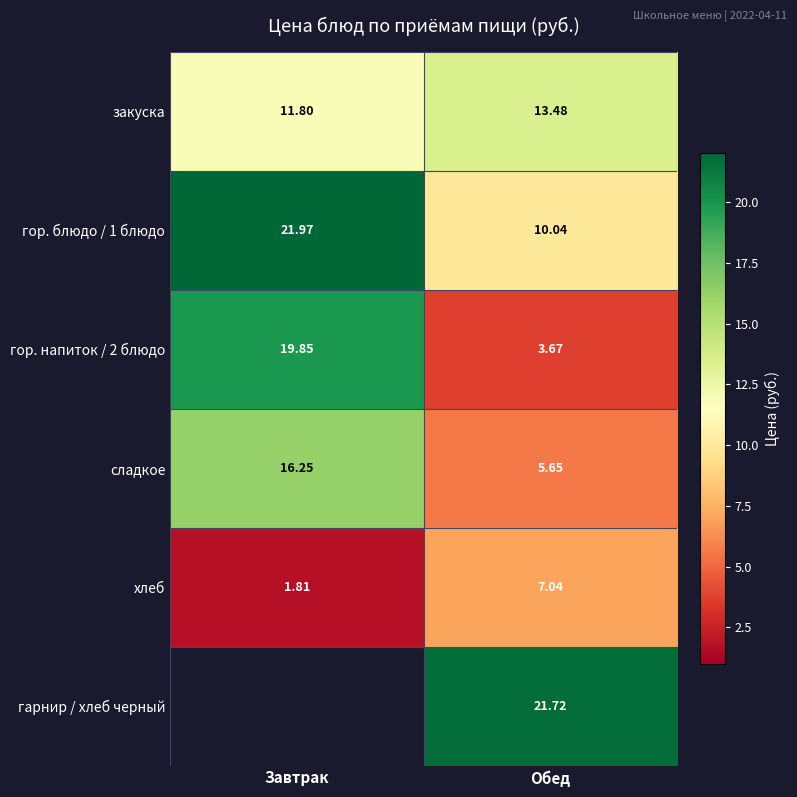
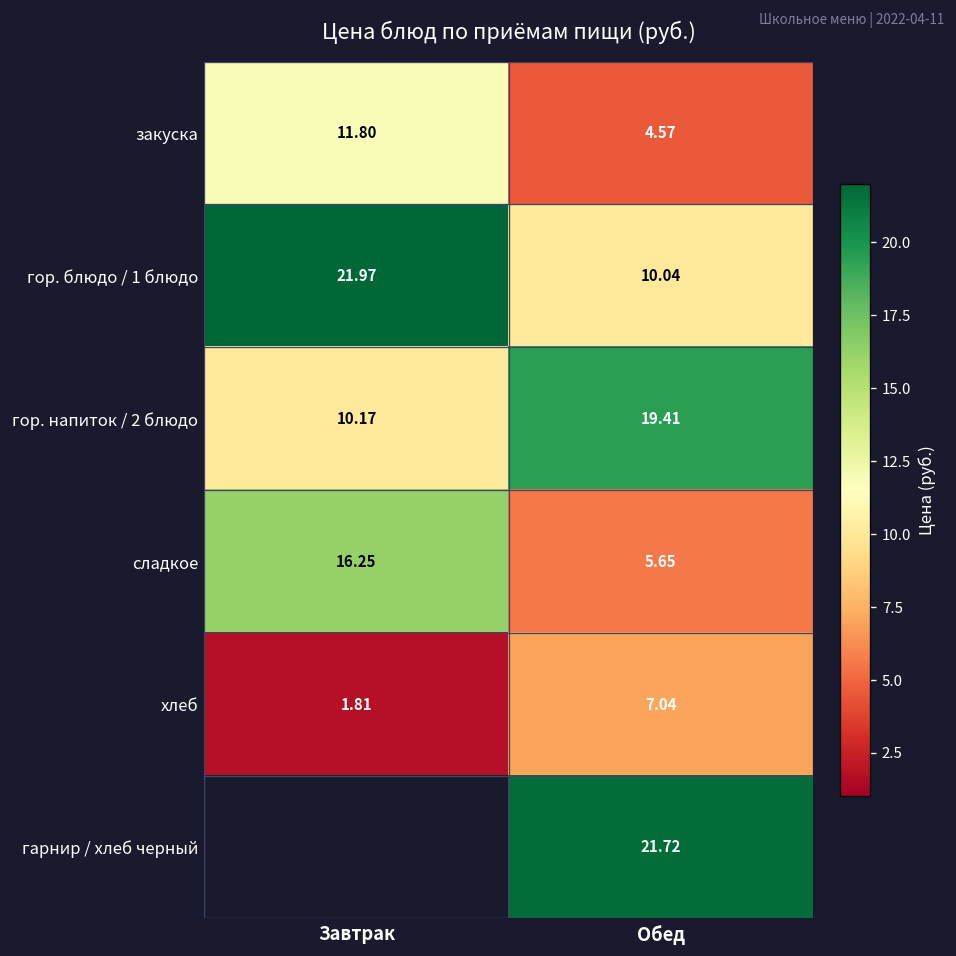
закуска, Обед: 13.48 -> 4.57
гор. напиток / 2 блюдо, Завтрак: 19.85 -> 10.17
гор. напиток / 2 блюдо, Обед: 3.67 -> 19.41
